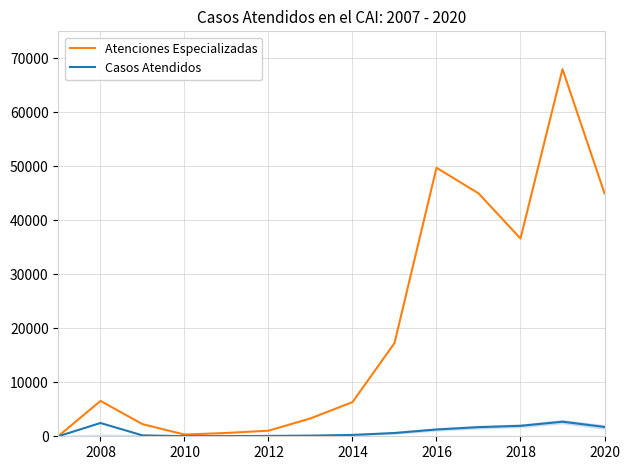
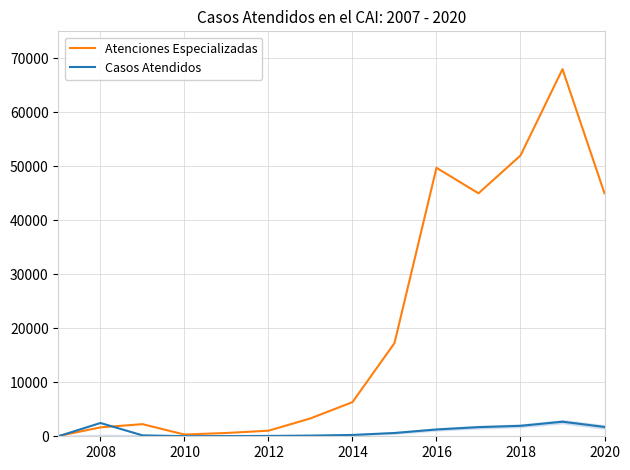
Atenciones Especializadas, 2008: 7000 -> 2000
Atenciones Especializadas, 2018: 37000 -> 52000
